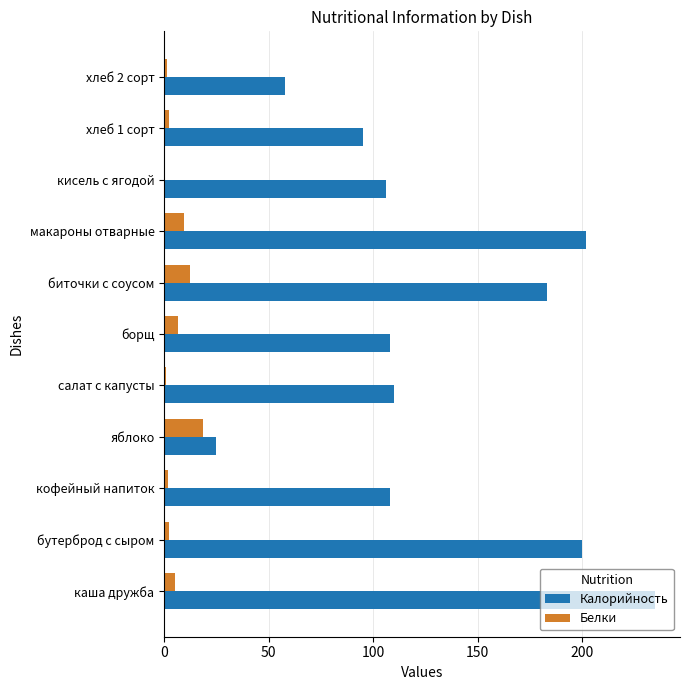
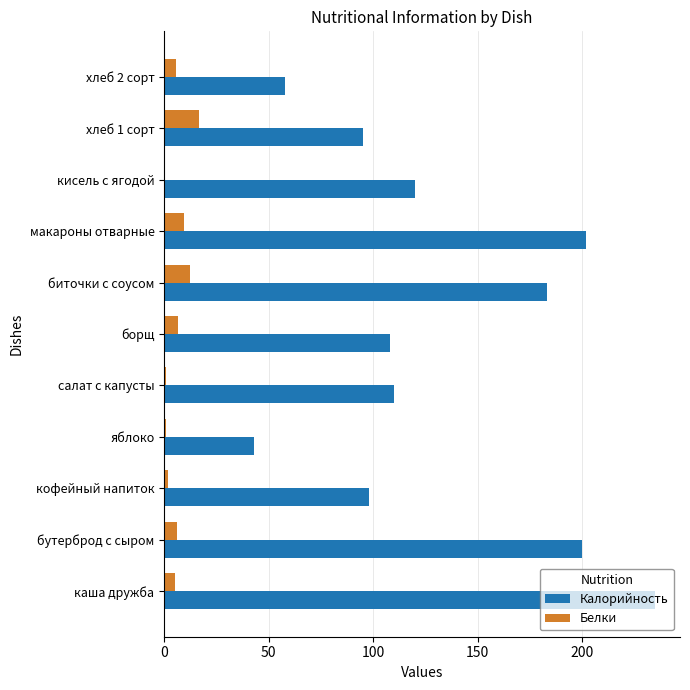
Белки, хлеб 2 сорт: 2 -> 6
Белки, хлеб 1 сорт: 2 -> 17
Калорийность, кисель с ягодой: 106 -> 120
Белки, яблоко: 18 -> 1
Калорийность, яблоко: 25 -> 43
Калорийность, кофейный напиток: 108 -> 98
Белки, бутерброд с сыром: 2 -> 6
